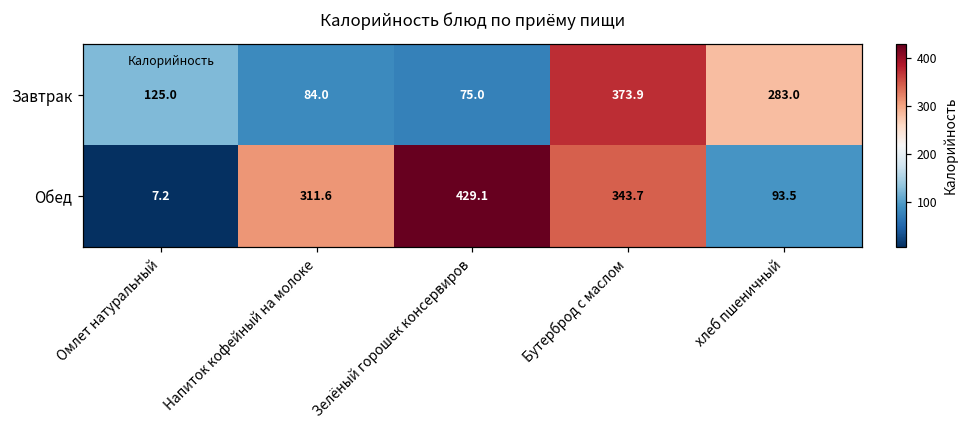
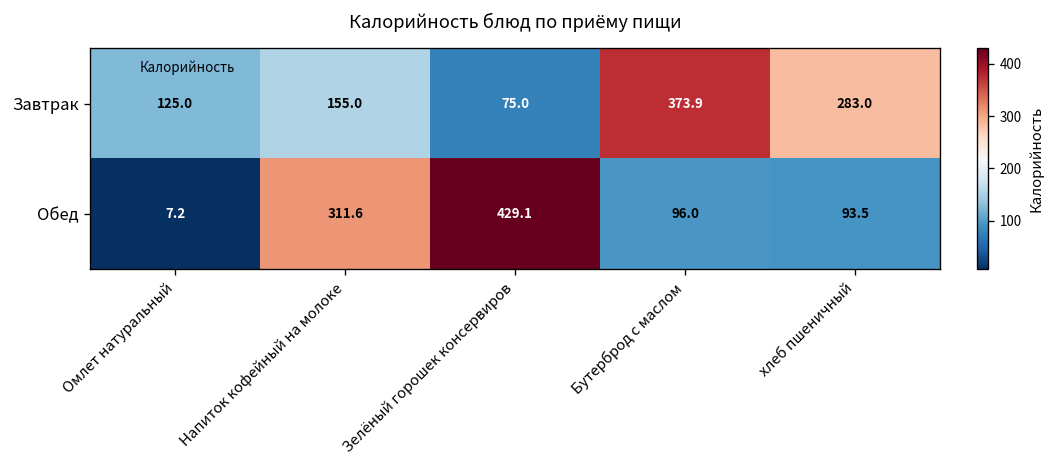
Завтрак, Напиток кофейный на молоке: 84.0 -> 155.0
Обед, Бутерброд с маслом: 343.7 -> 96.0
